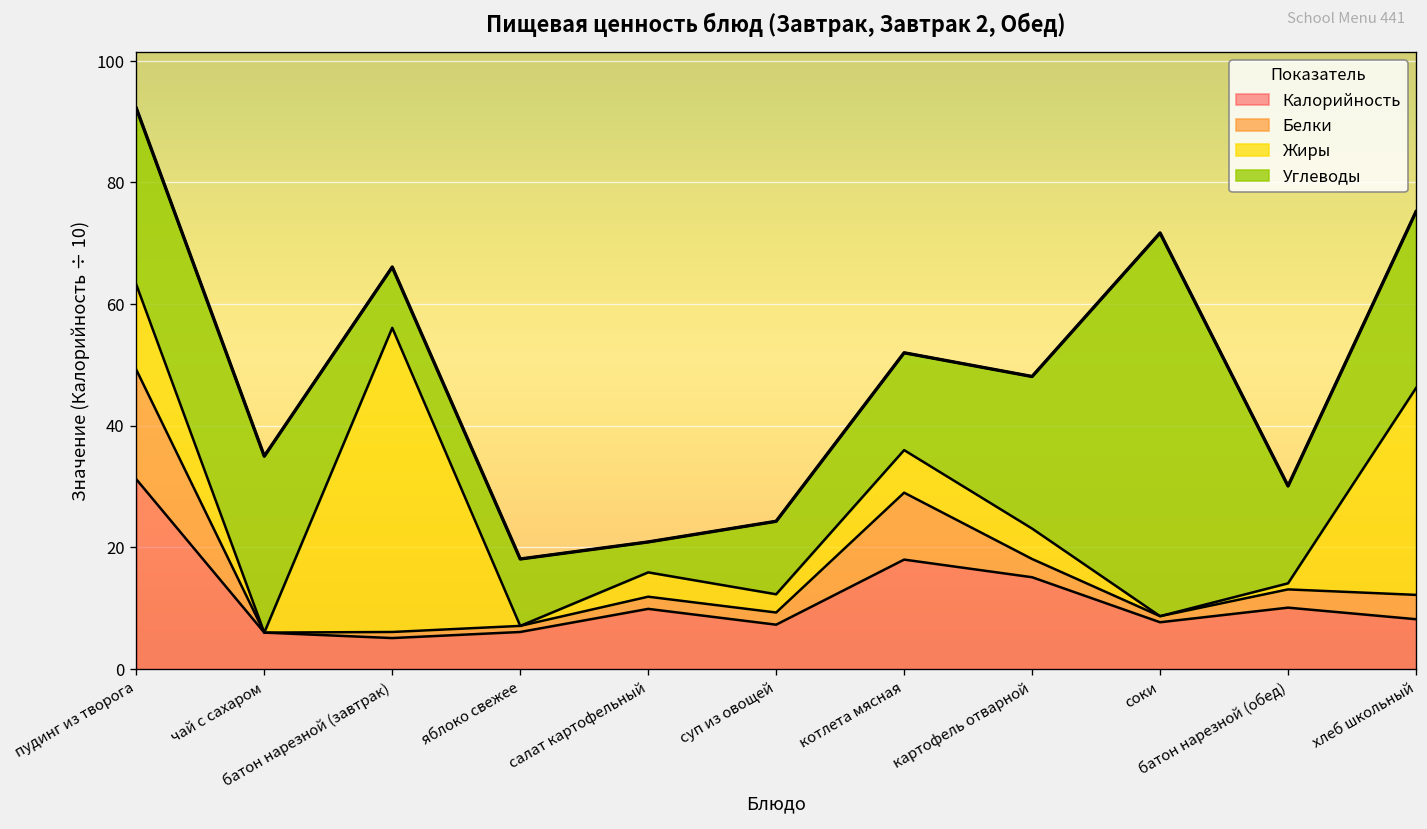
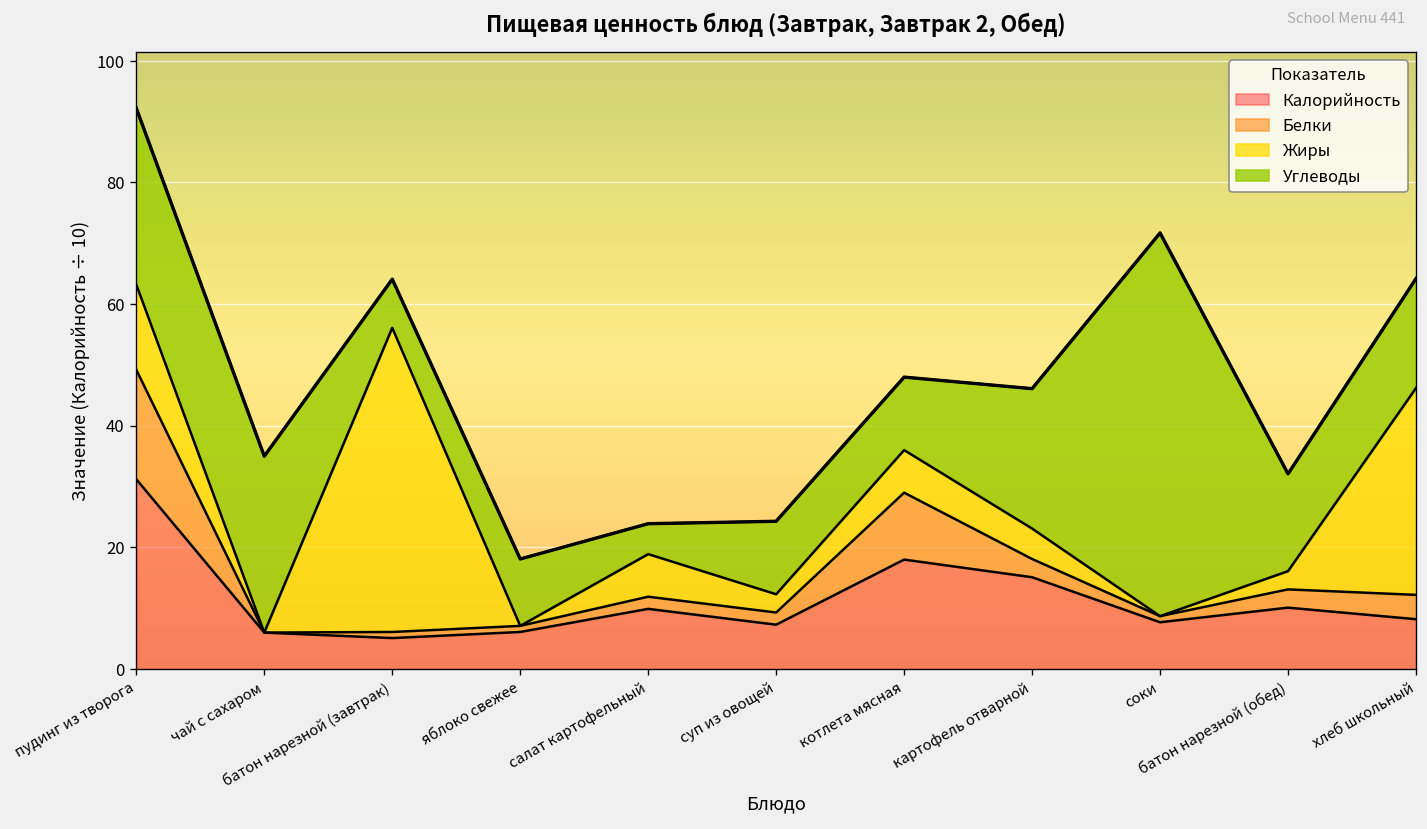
Углеводы, батон нарезной (завтрак): 10 -> 8
Жиры, салат картофельный: 4 -> 7
Углеводы, котлета мясная: 16 -> 12
Углеводы, картофель отварной: 25 -> 23
Жиры, батон нарезной (обед): 1 -> 3
Углеводы, хлеб школьный: 29 -> 18
